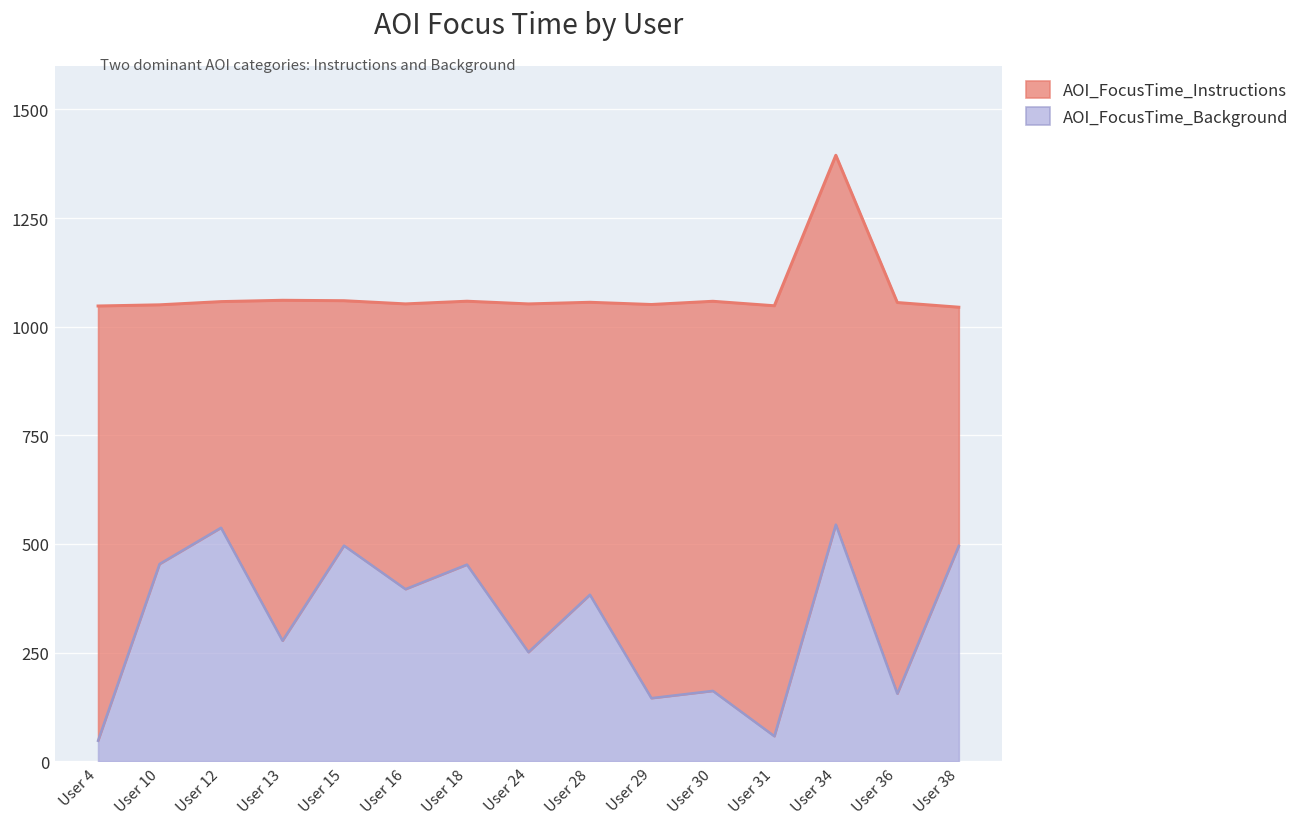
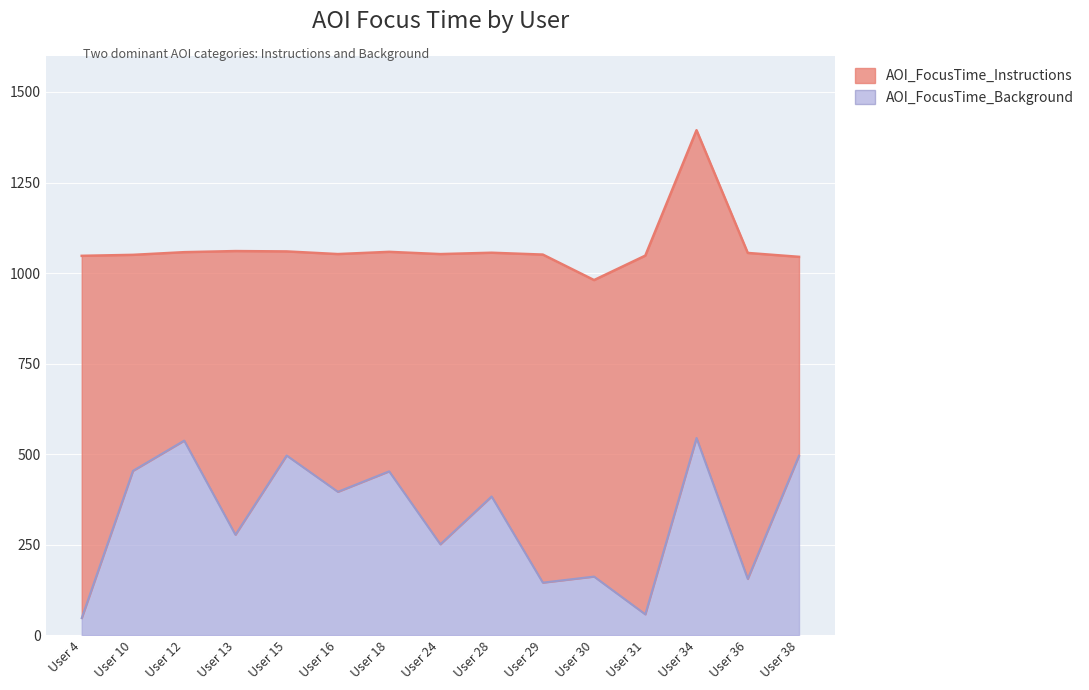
AOI_FocusTime_Instructions, User 30: 900 -> 820
